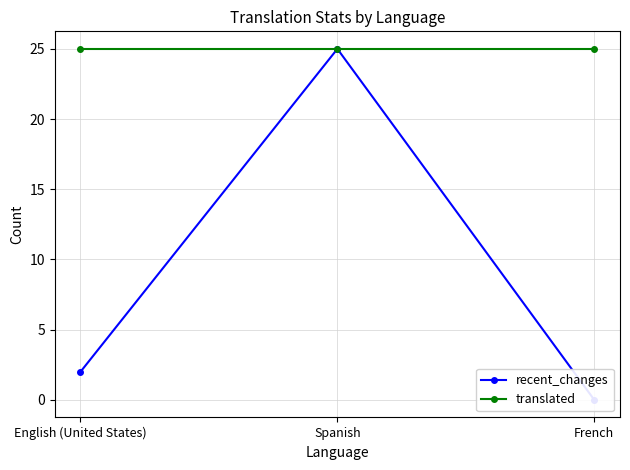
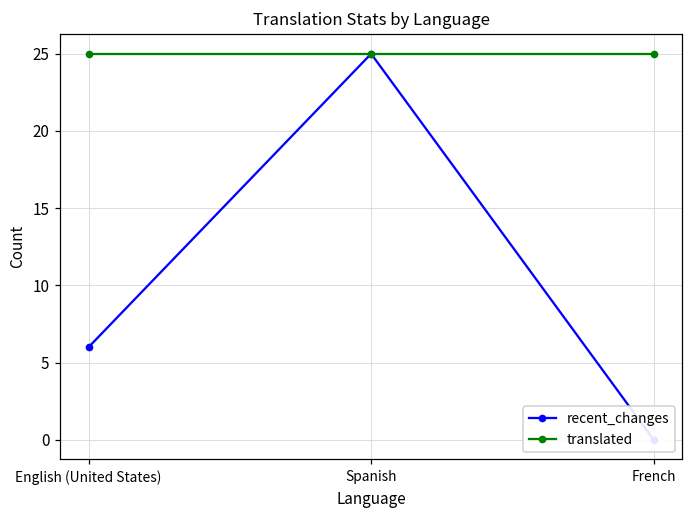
recent_changes, English (United States): 2 -> 6
